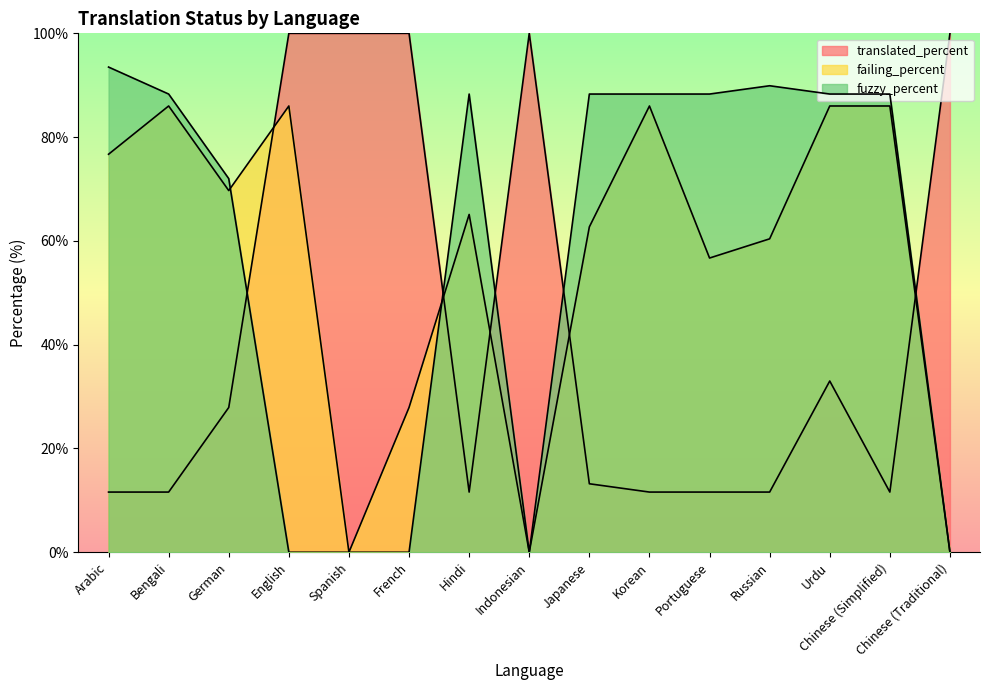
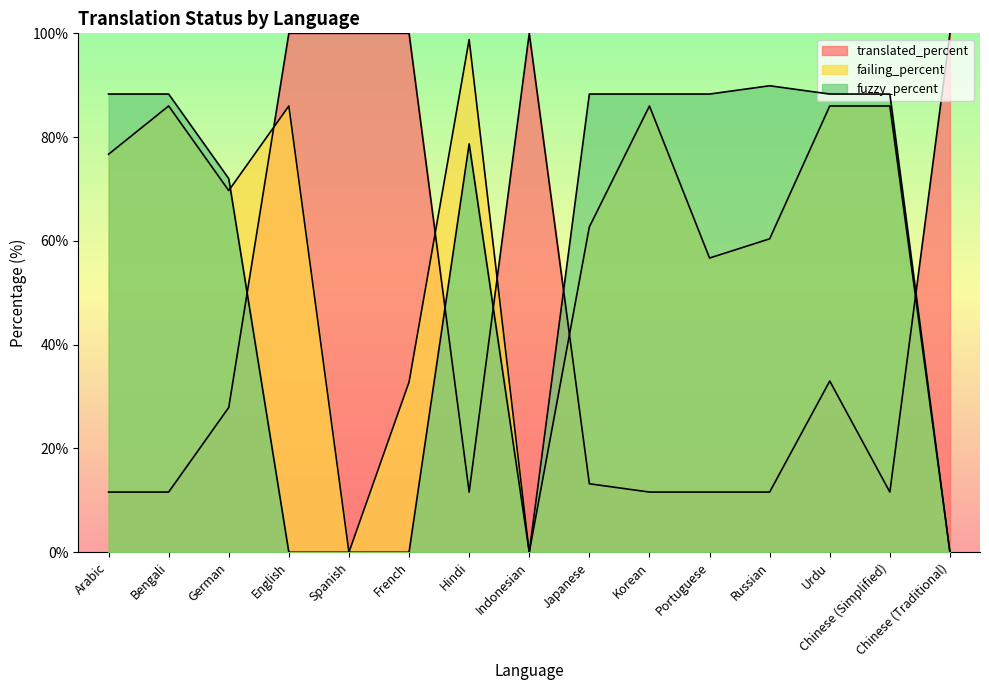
fuzzy_percent, Arabic: 94% -> 88%
failing_percent, French: 28% -> 33%
failing_percent, Hindi: 65% -> 99%
fuzzy_percent, Hindi: 88% -> 79%
